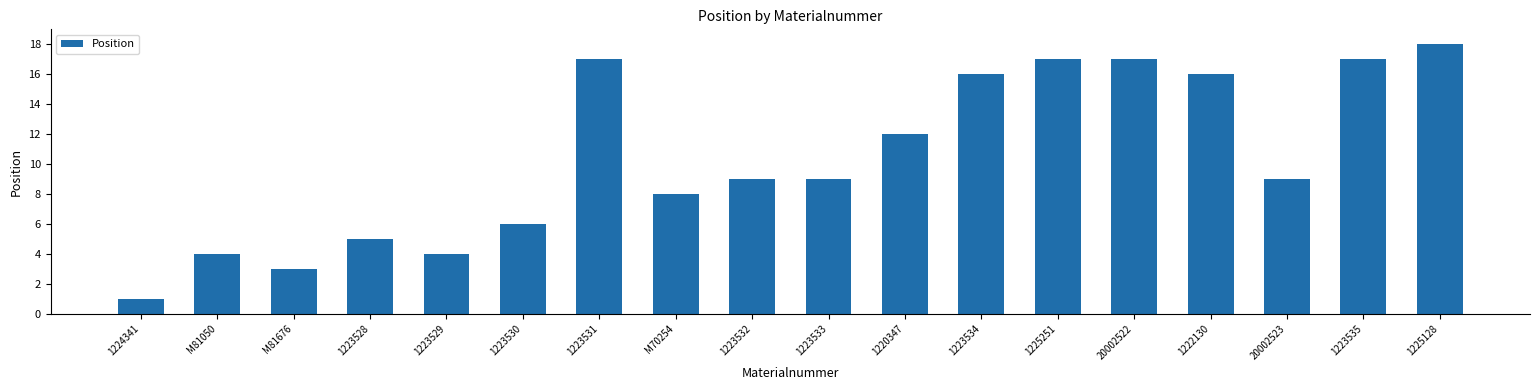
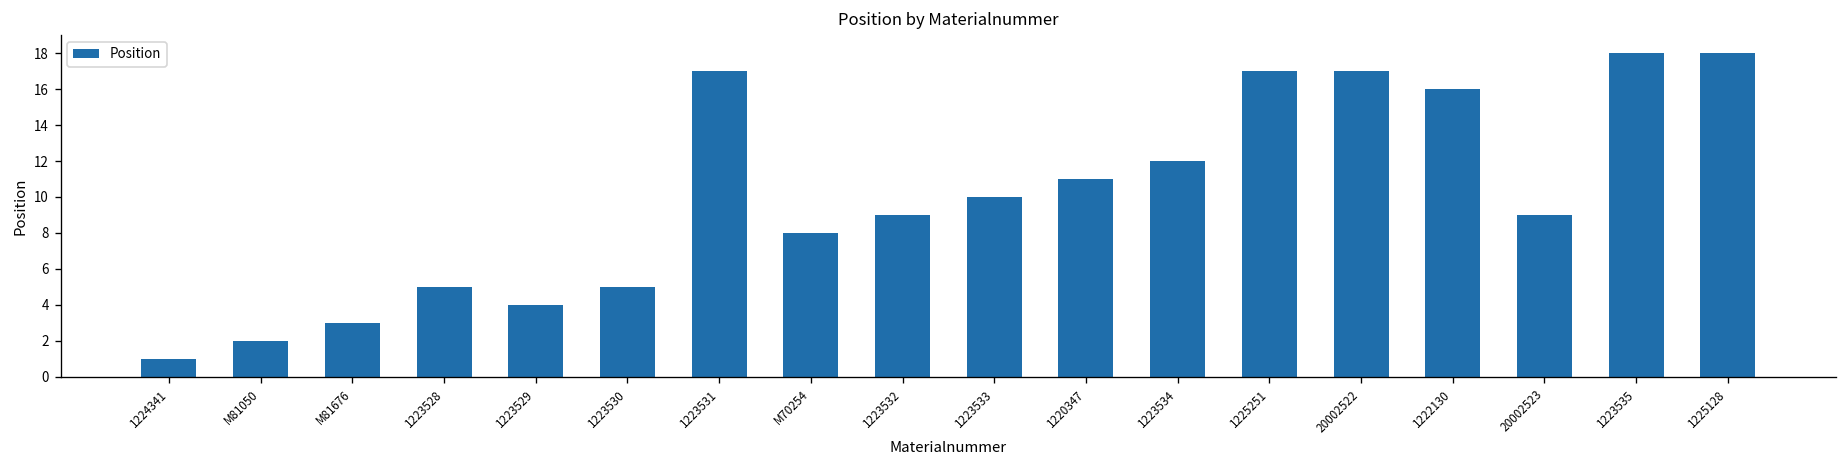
M81050: 4 -> 2
1223530: 6 -> 5
1223533: 9 -> 10
1220347: 12 -> 11
1223534: 16 -> 12
1223535: 17 -> 18
